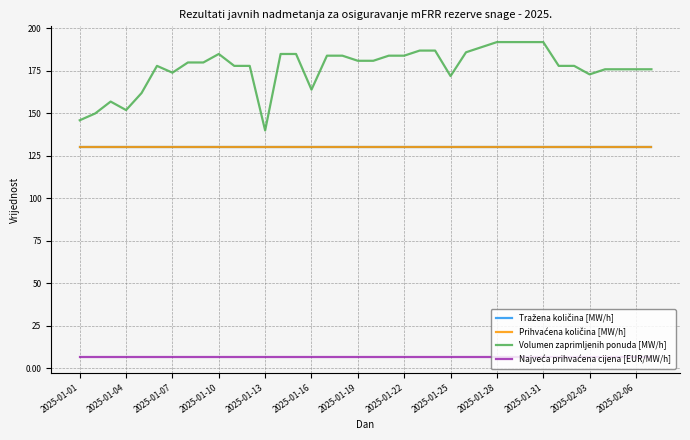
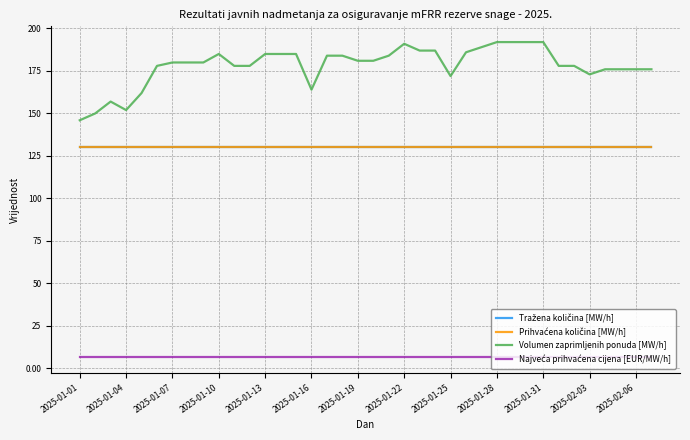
Volumen zaprimljenih ponuda [MW/h], 2025-01-07: 174 -> 180
Volumen zaprimljenih ponuda [MW/h], 2025-01-13: 140 -> 185
Volumen zaprimljenih ponuda [MW/h], 2025-01-22: 184 -> 191
